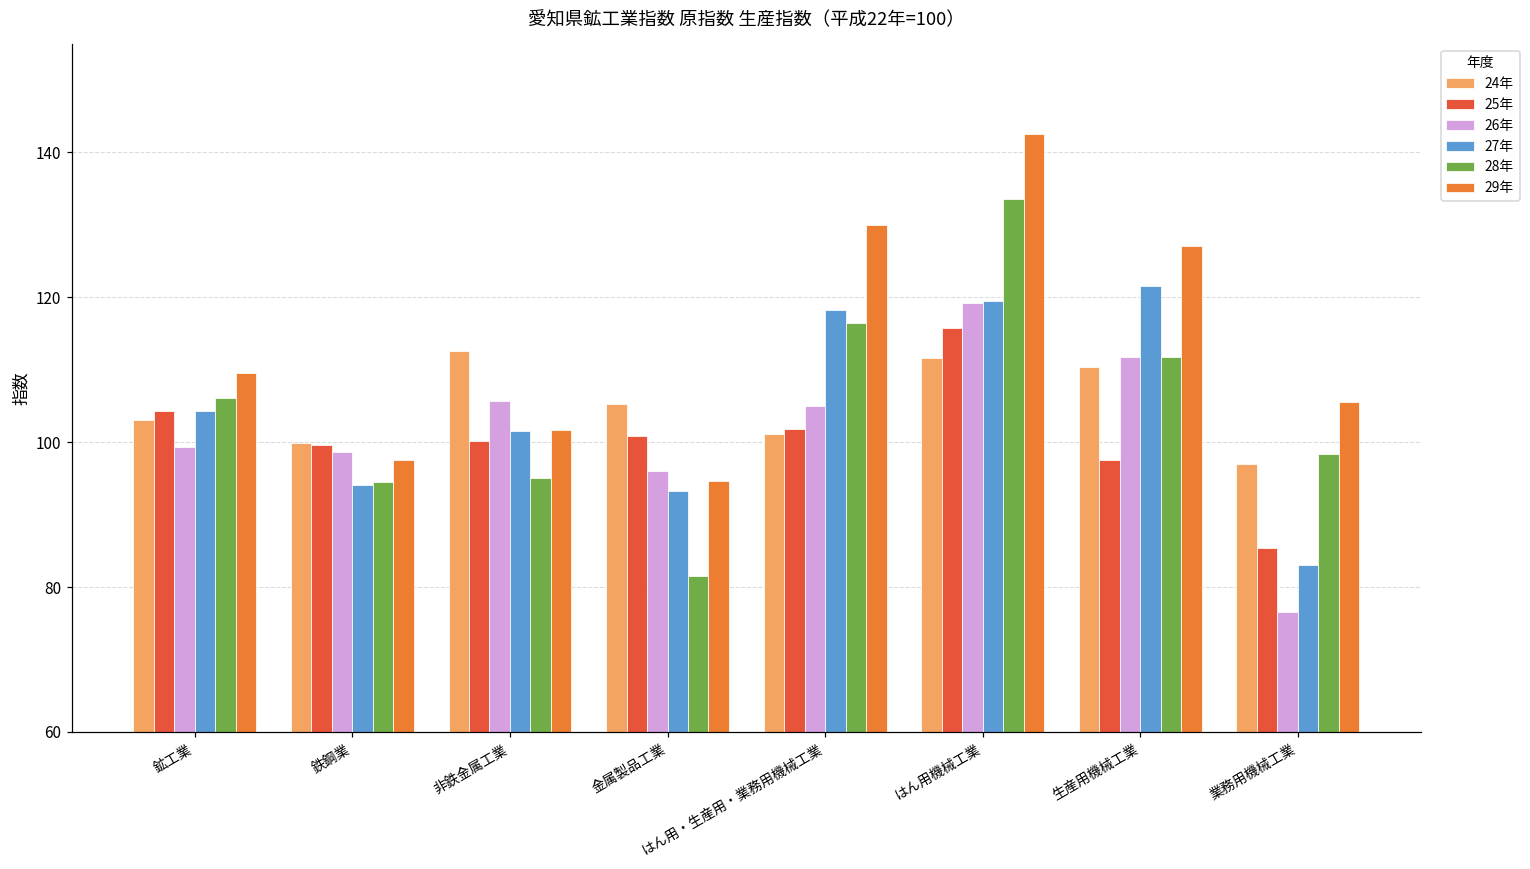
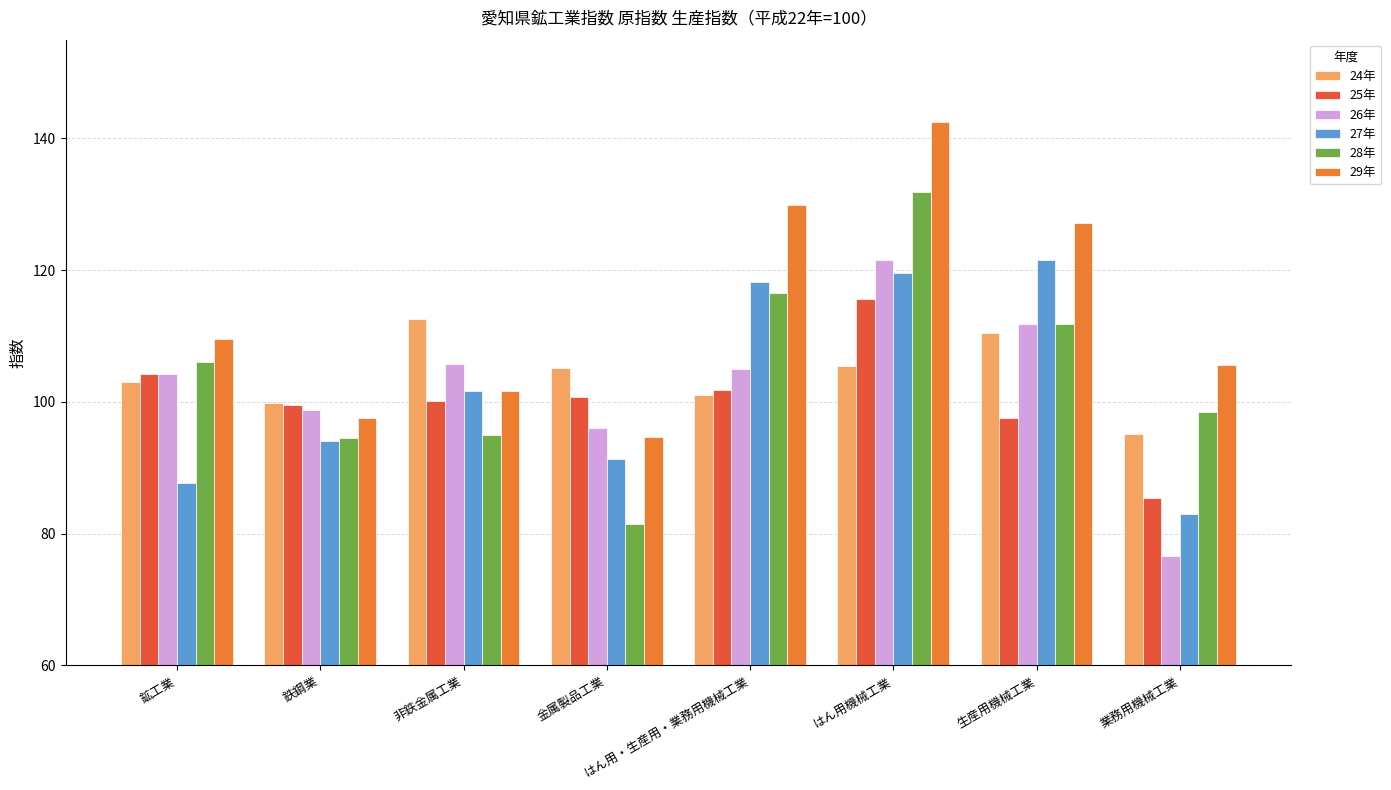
26年, 鉱工業: 99 -> 104
27年, 鉱工業: 104 -> 88
27年, 金属製品工業: 93 -> 91
24年, はん用機械工業: 112 -> 106
26年, はん用機械工業: 119 -> 122
28年, はん用機械工業: 134 -> 132
24年, 業務用機械工業: 97 -> 95
